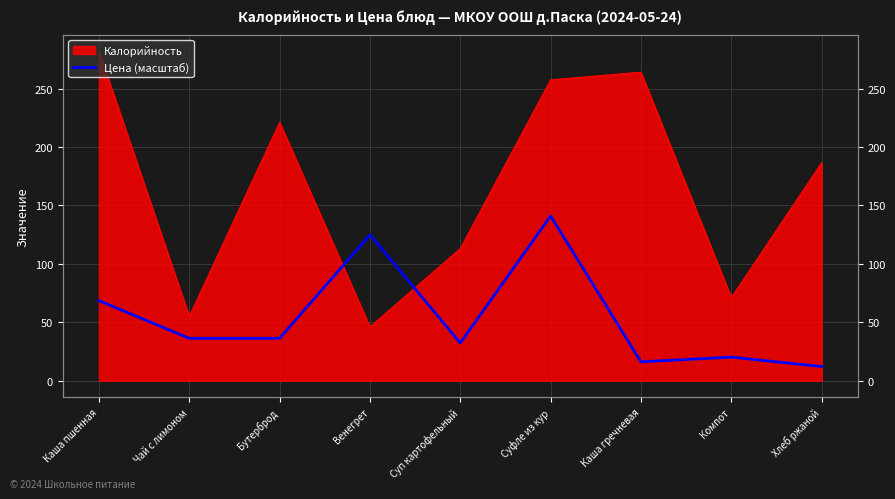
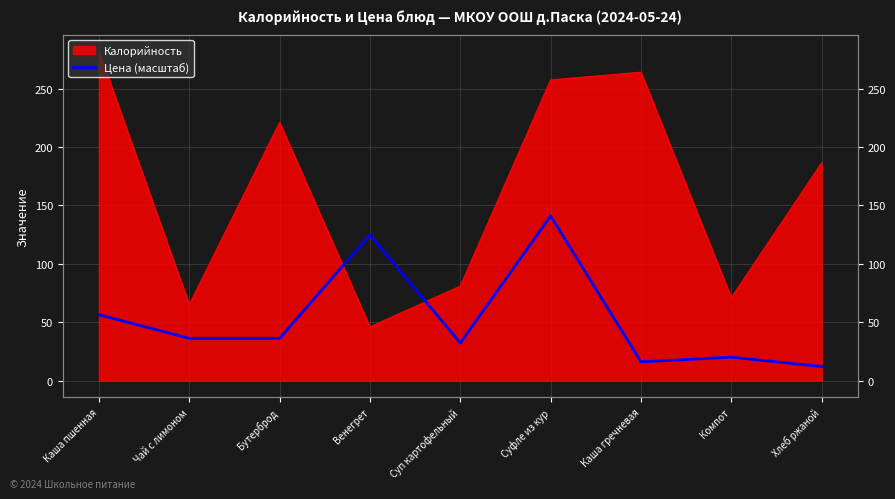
Цена (масштаб), Каша пшенная: 68 -> 56
Калорийность, Чай с лимоном: 55 -> 65
Калорийность, Суп картофельный: 113 -> 81
